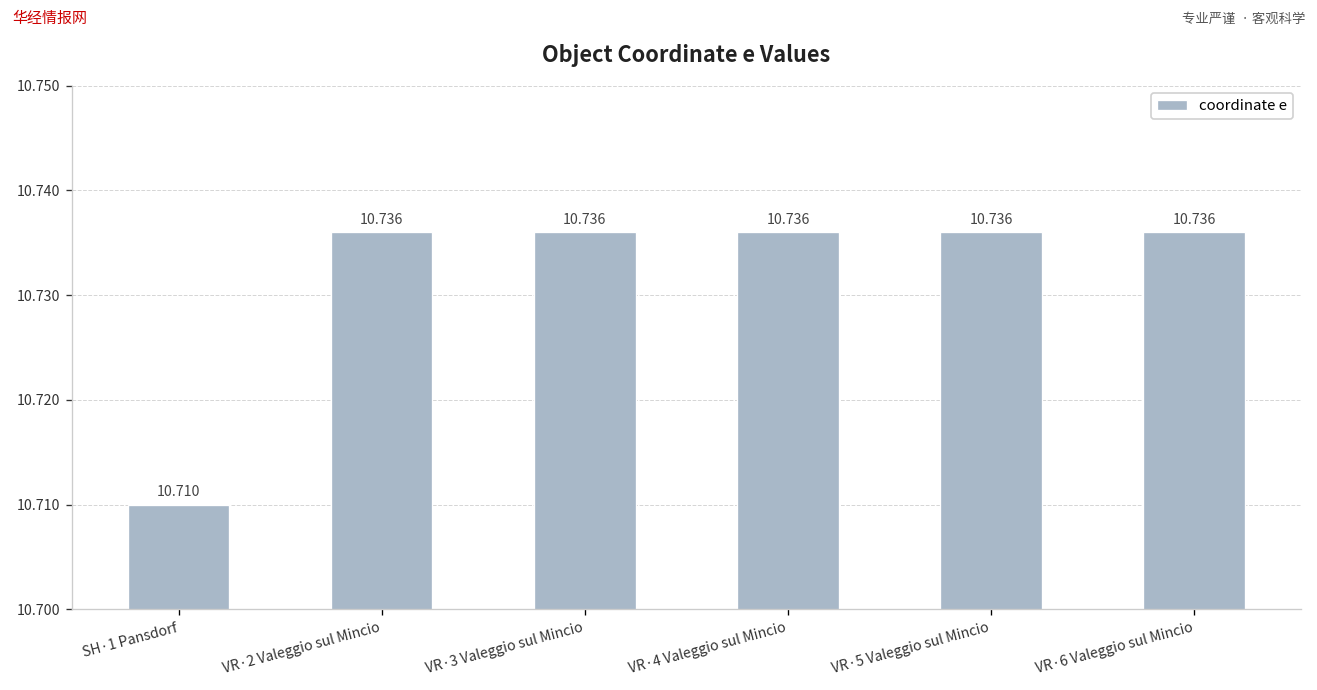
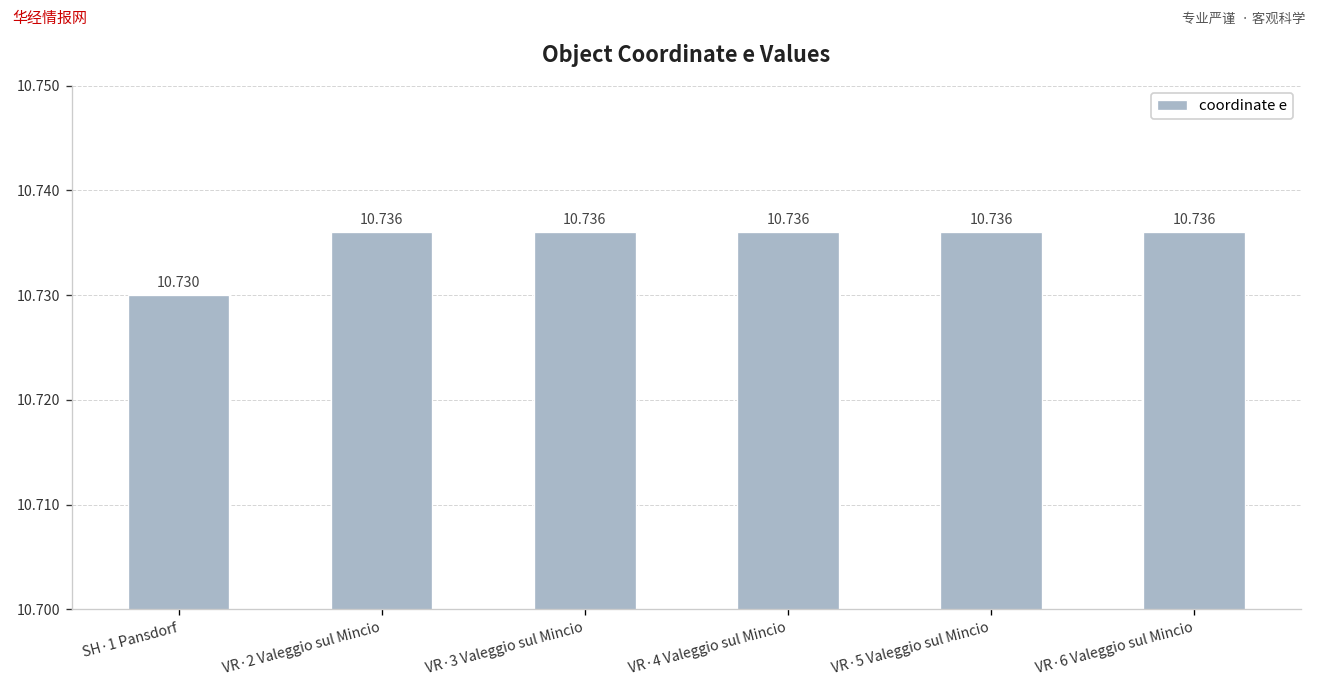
SH·1 Pansdorf: 10.710 -> 10.730
